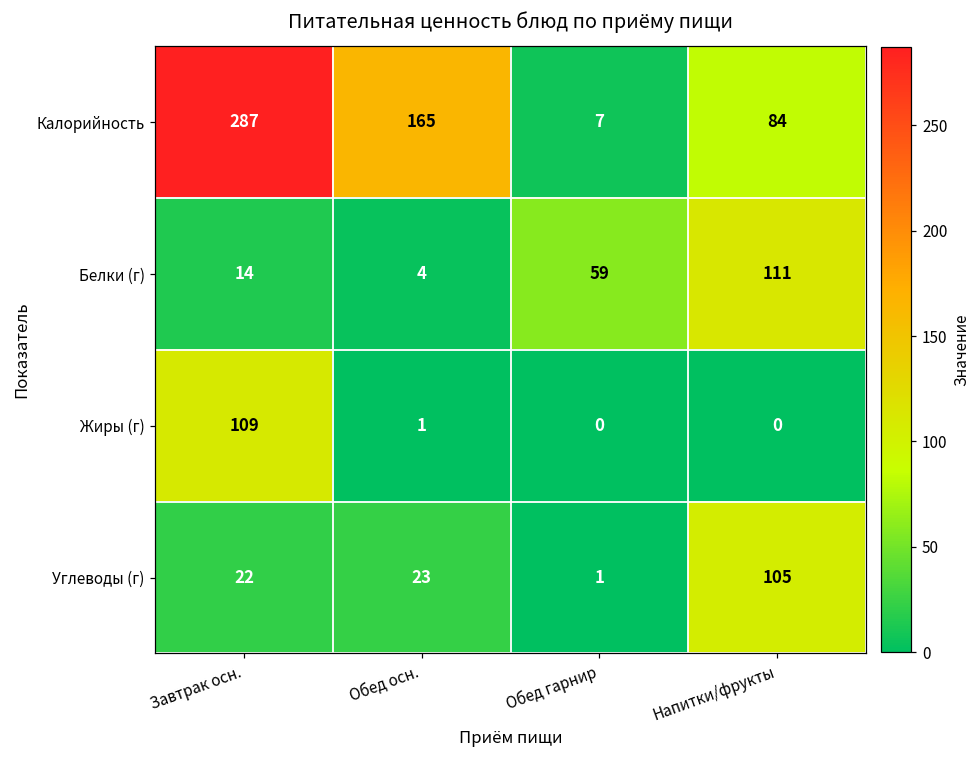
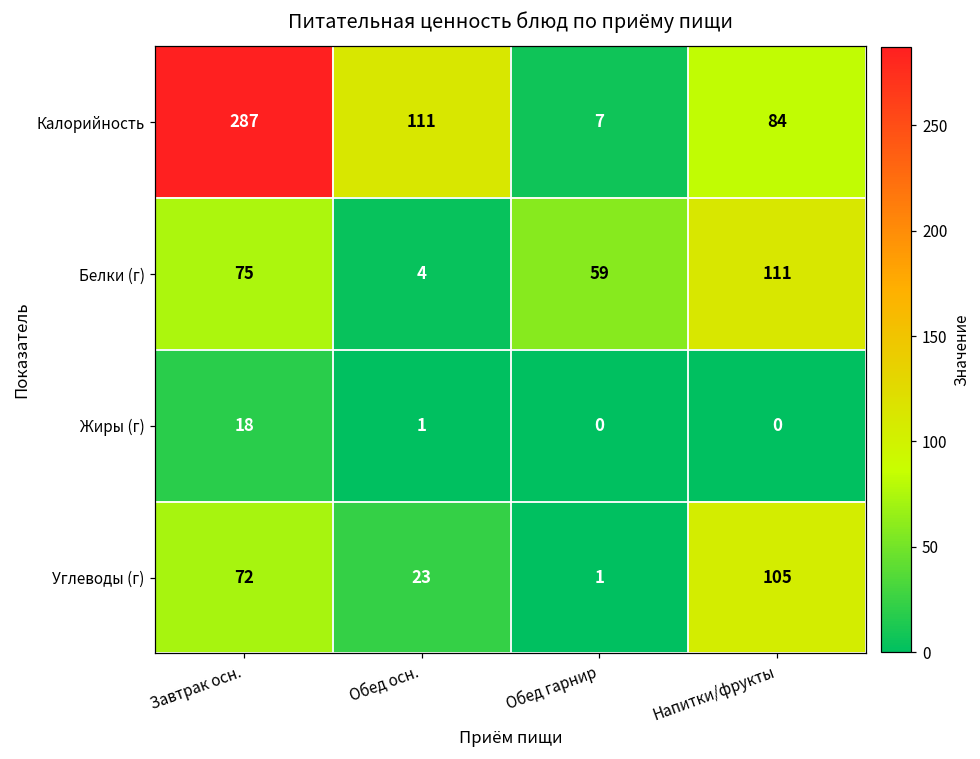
Калорийность, Обед осн.: 165 -> 111
Белки (г), Завтрак осн.: 14 -> 75
Жиры (г), Завтрак осн.: 109 -> 18
Углеводы (г), Завтрак осн.: 22 -> 72
